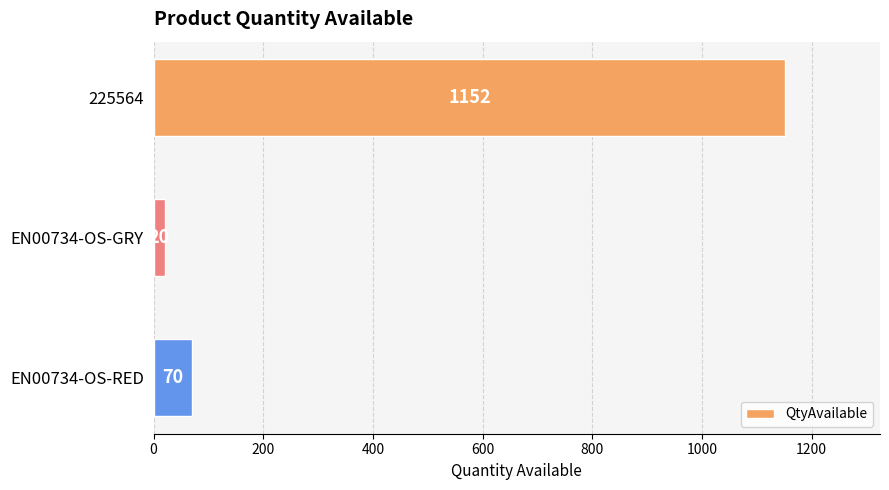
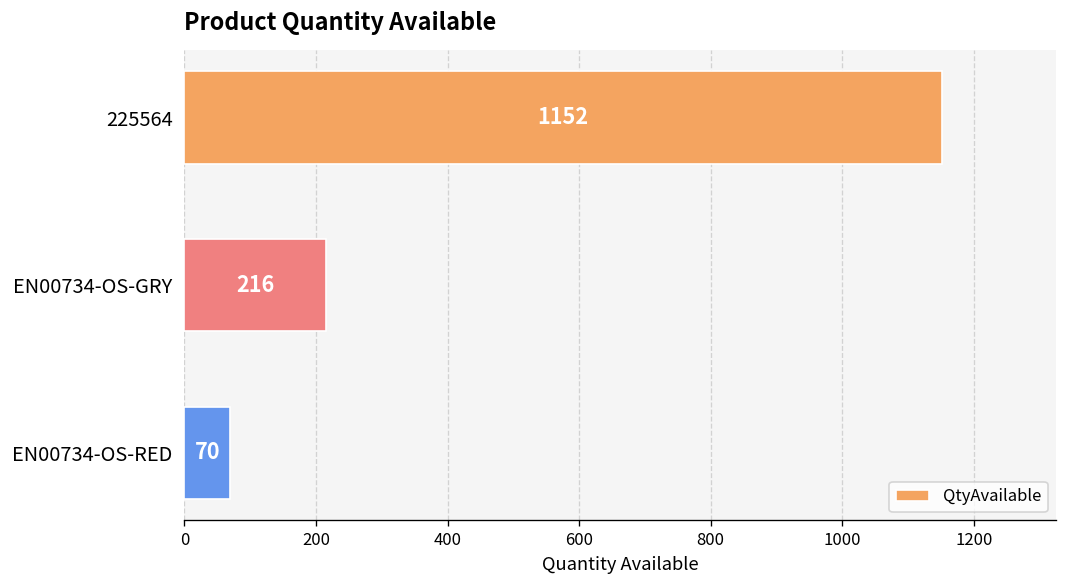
EN00734-OS-GRY: 20 -> 220
